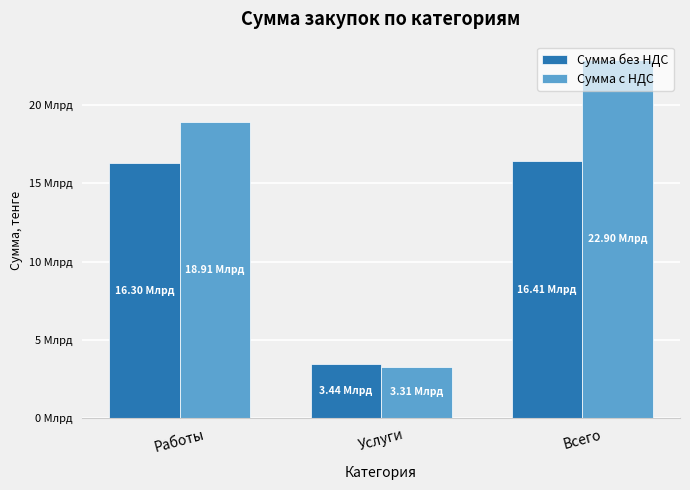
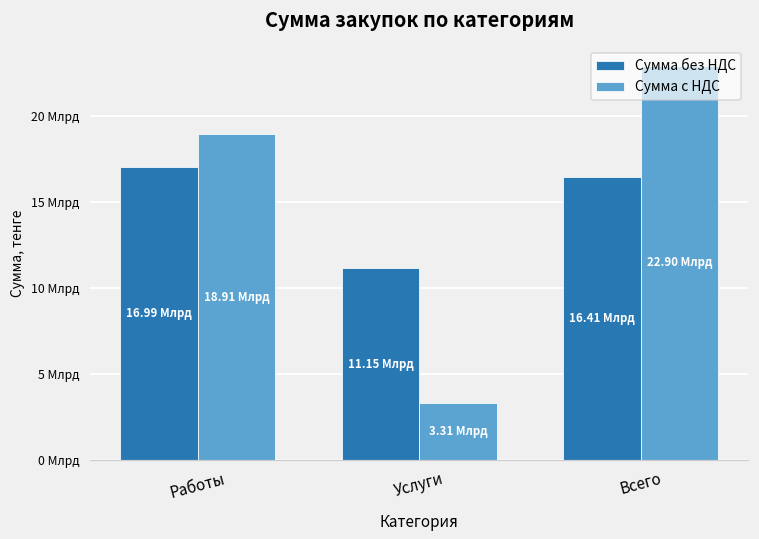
Сумма без НДС, Работы: 16.30 -> 16.99
Сумма без НДС, Услуги: 3.44 -> 11.15
